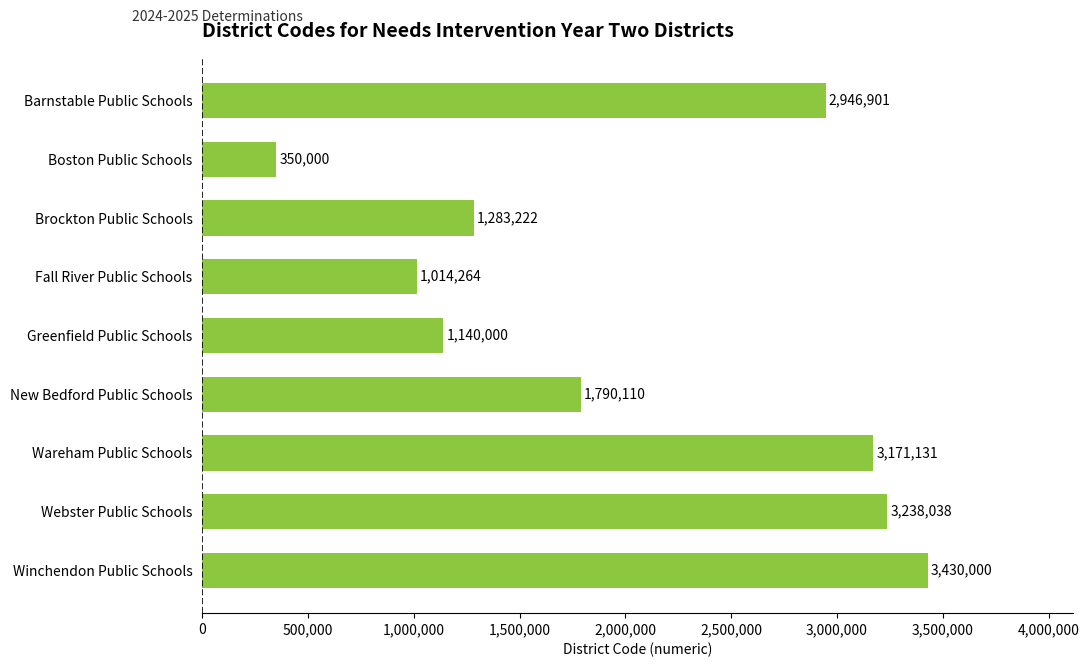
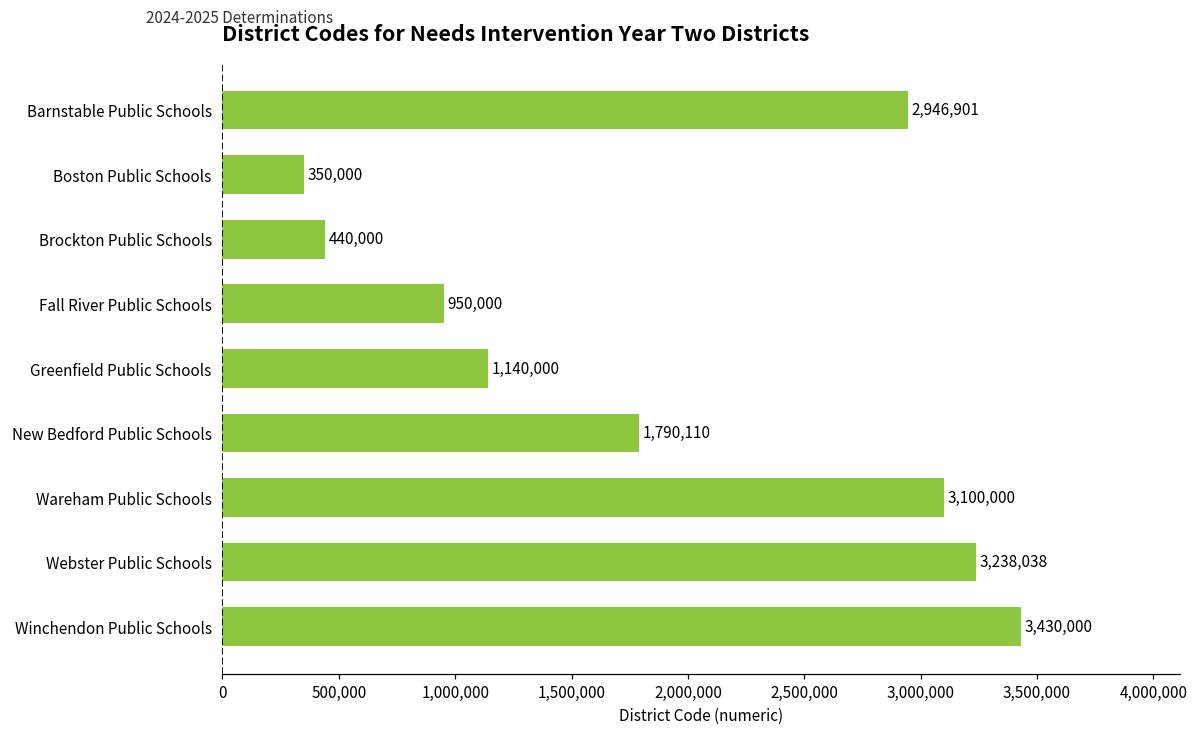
Brockton Public Schools: 1,283,222 -> 440,000
Fall River Public Schools: 1,014,264 -> 950,000
Wareham Public Schools: 3,171,131 -> 3,100,000
